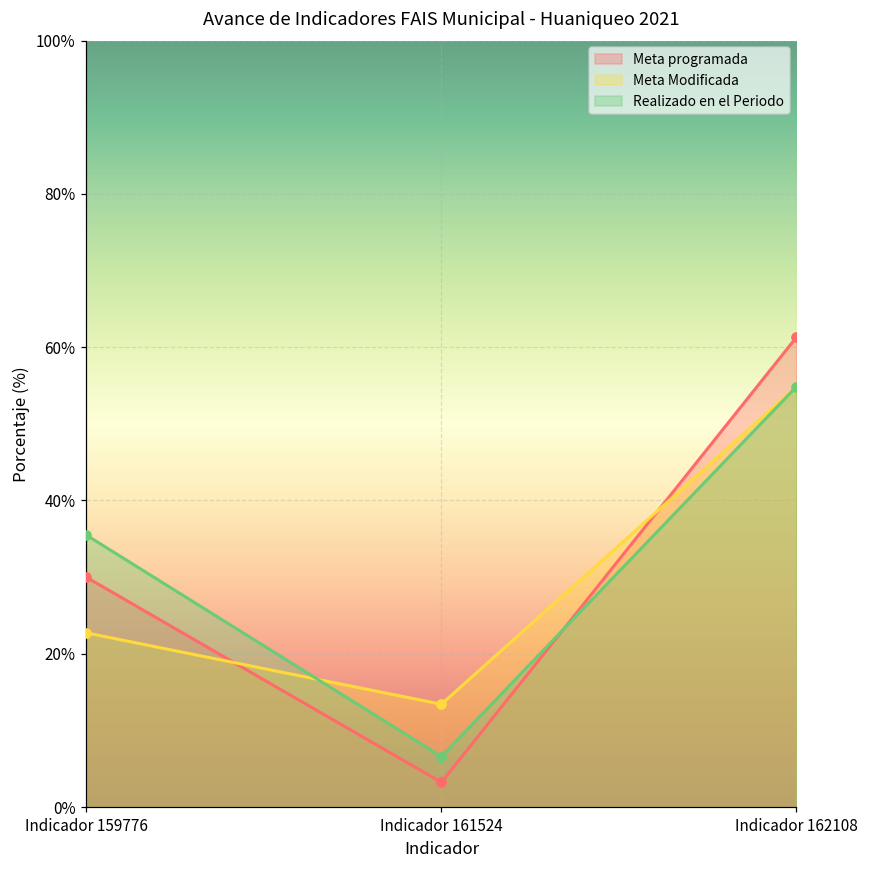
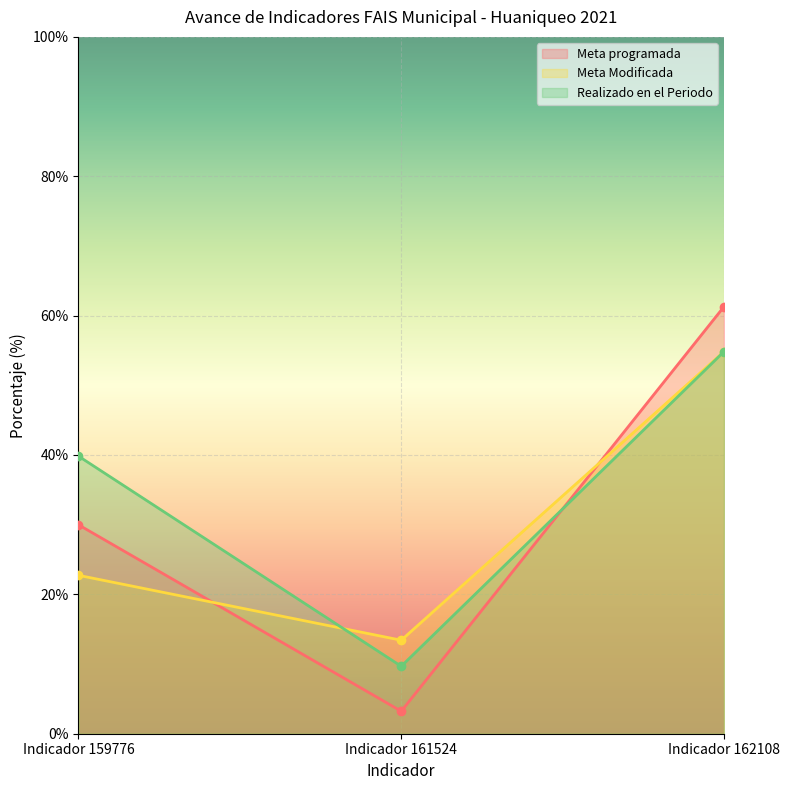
Realizado en el Periodo, Indicador 159776: 35% -> 40%
Realizado en el Periodo, Indicador 161524: 7% -> 10%
